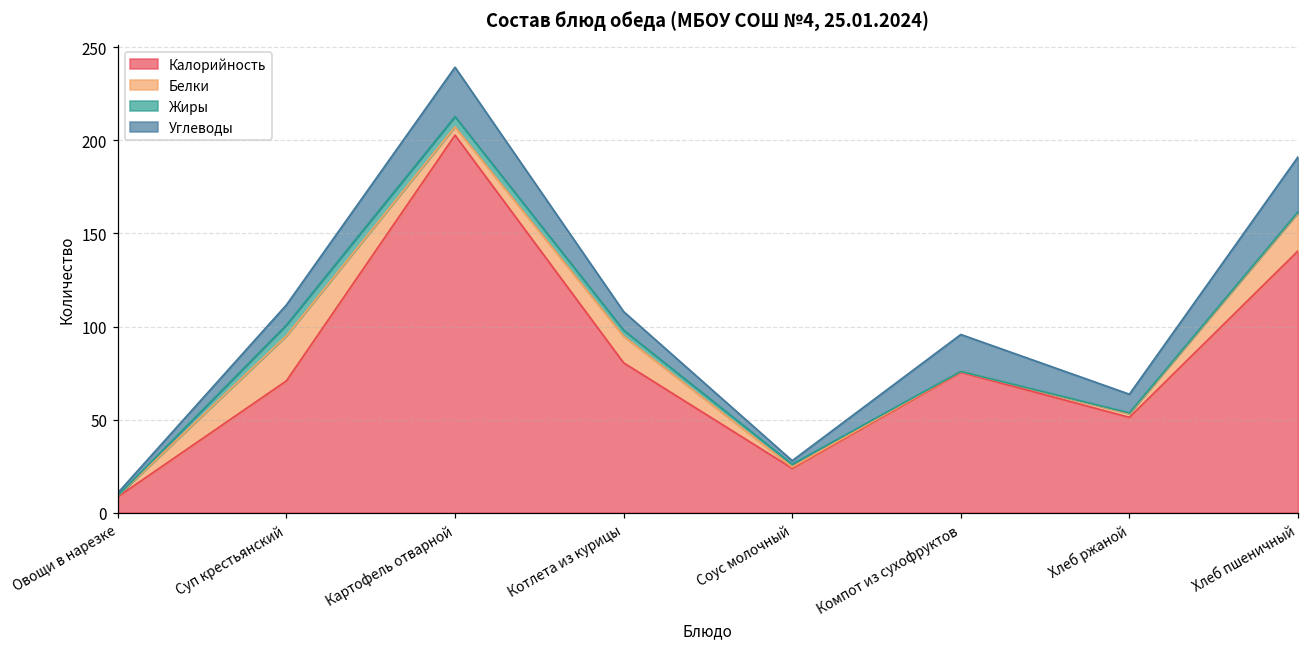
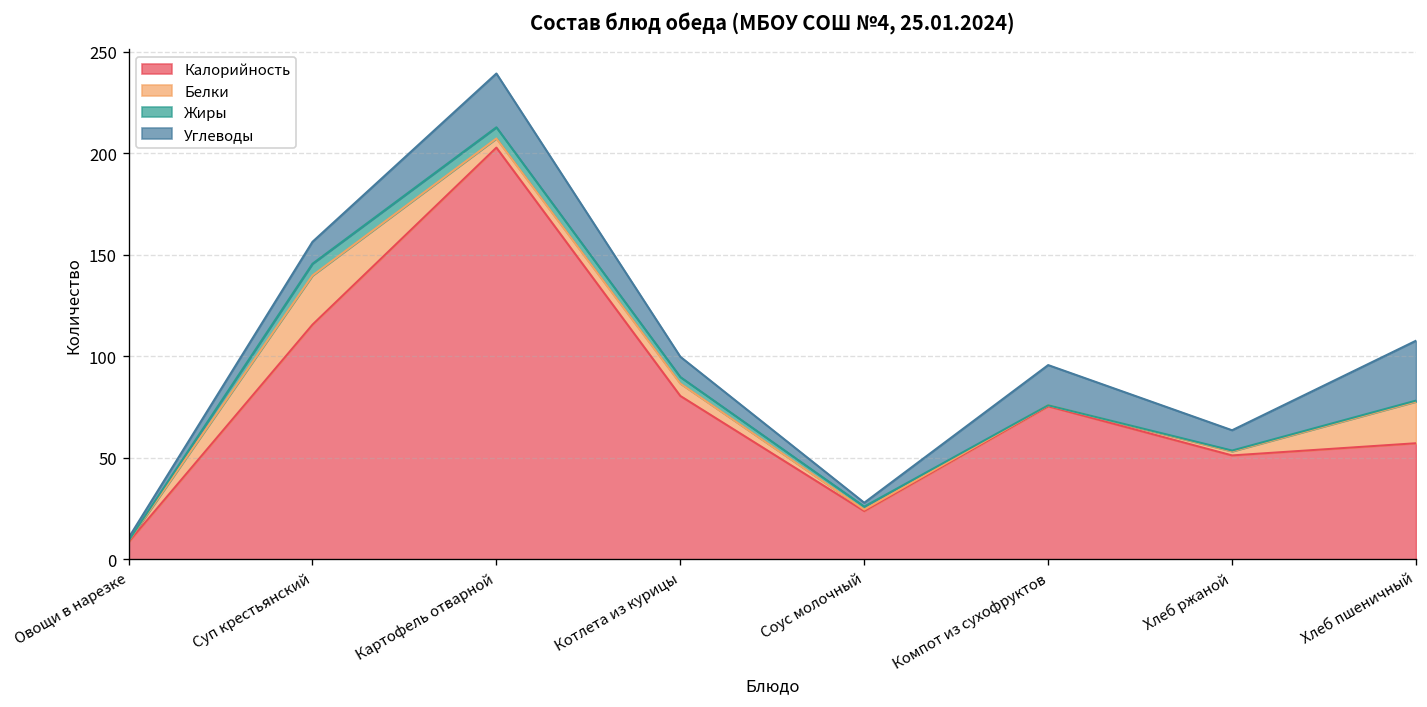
Калорийность, Суп крестьянский: 71 -> 116
Белки, Котлета из курицы: 14 -> 6
Калорийность, Хлеб пшеничный: 141 -> 57
